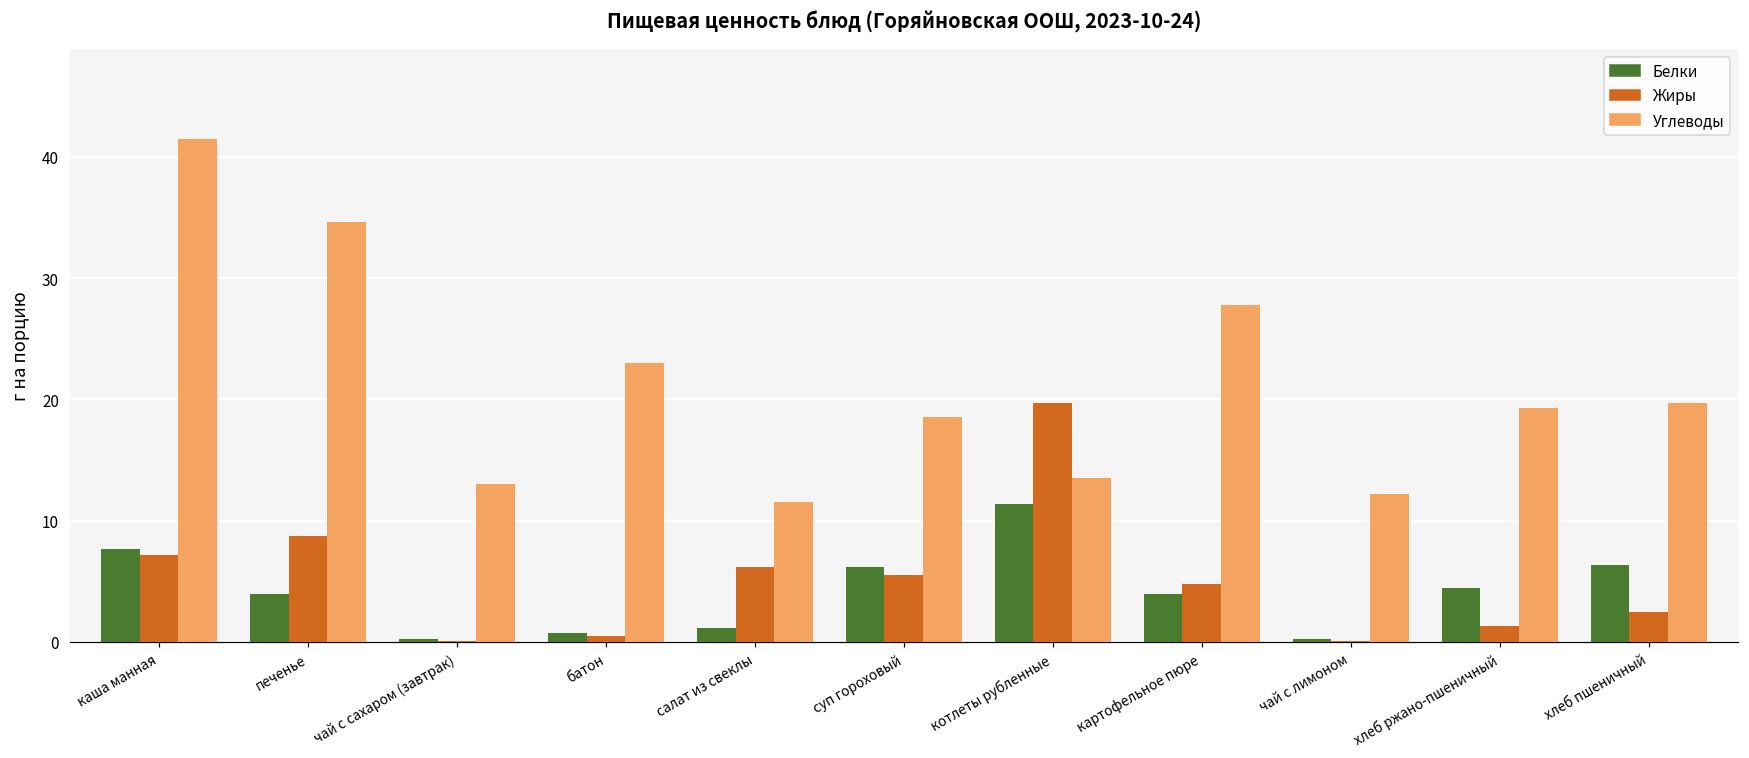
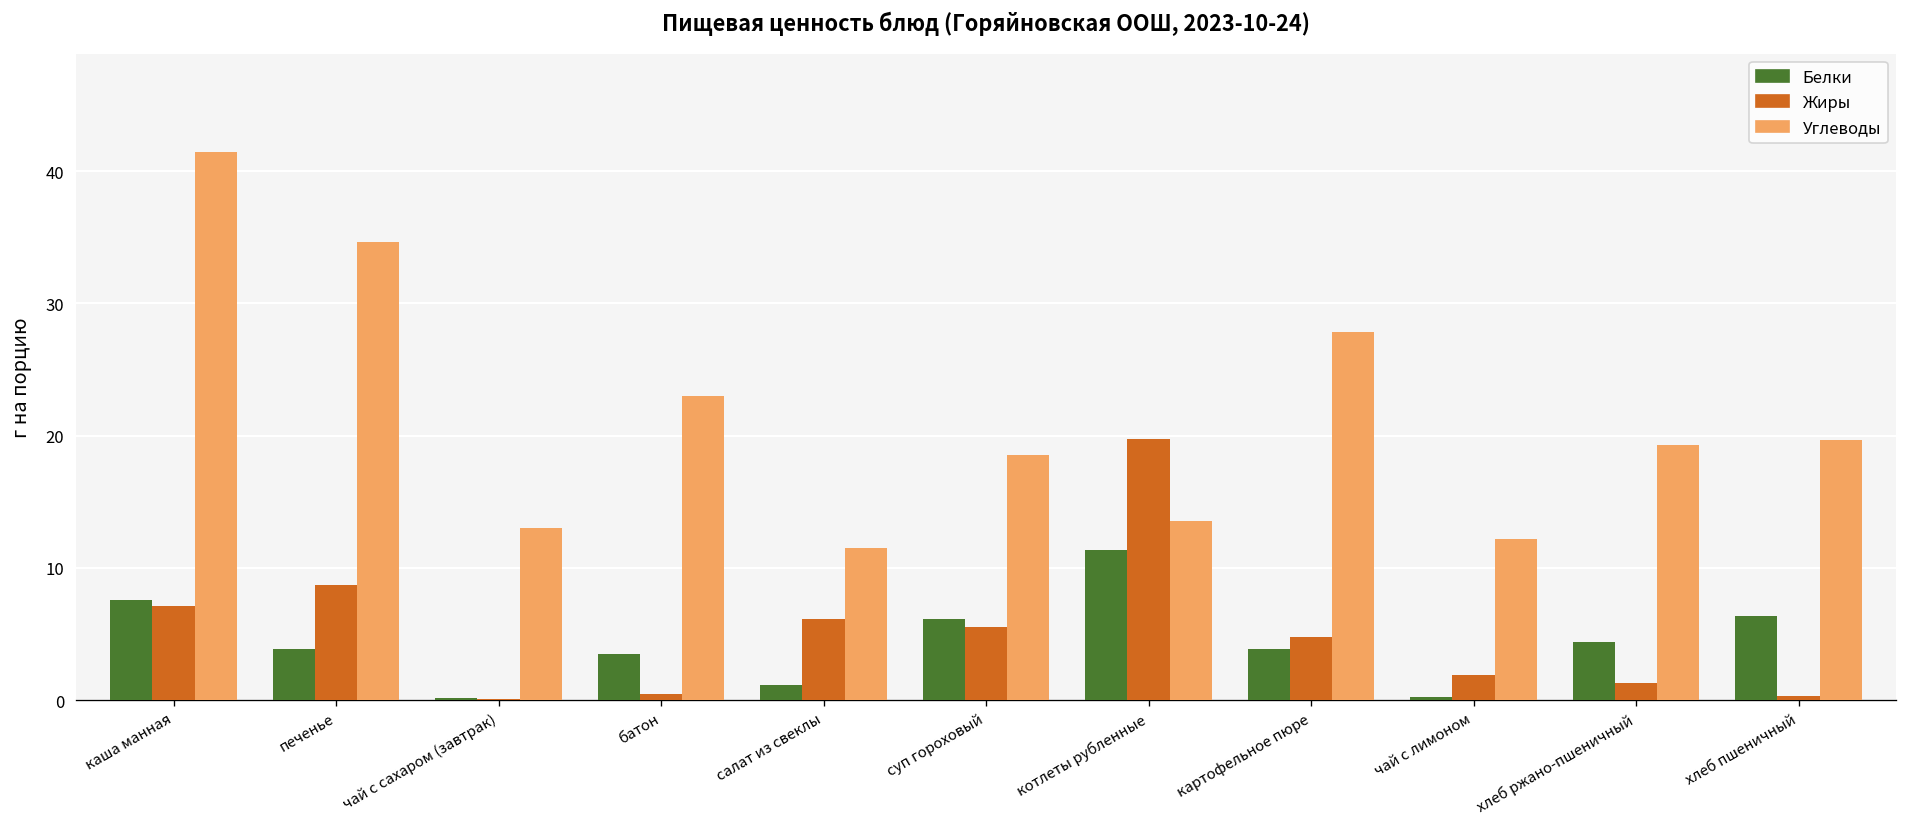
Белки, батон: 0.7 -> 3.5
Жиры, чай с лимоном: 0.1 -> 1.9
Жиры, хлеб пшеничный: 2.4 -> 0.3
